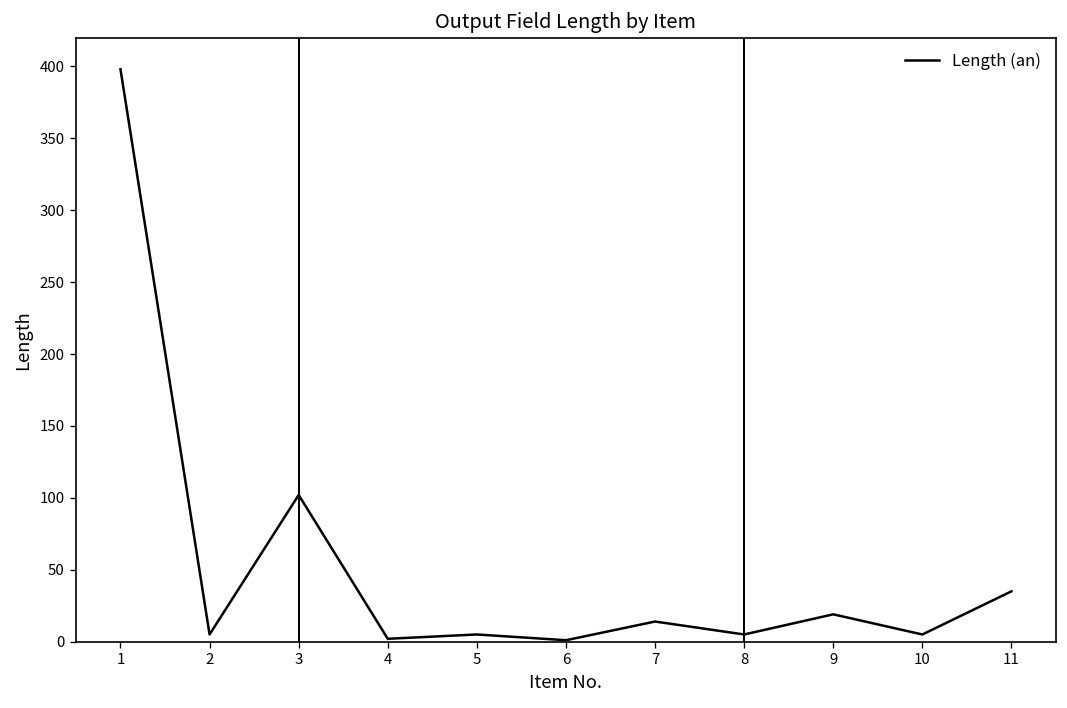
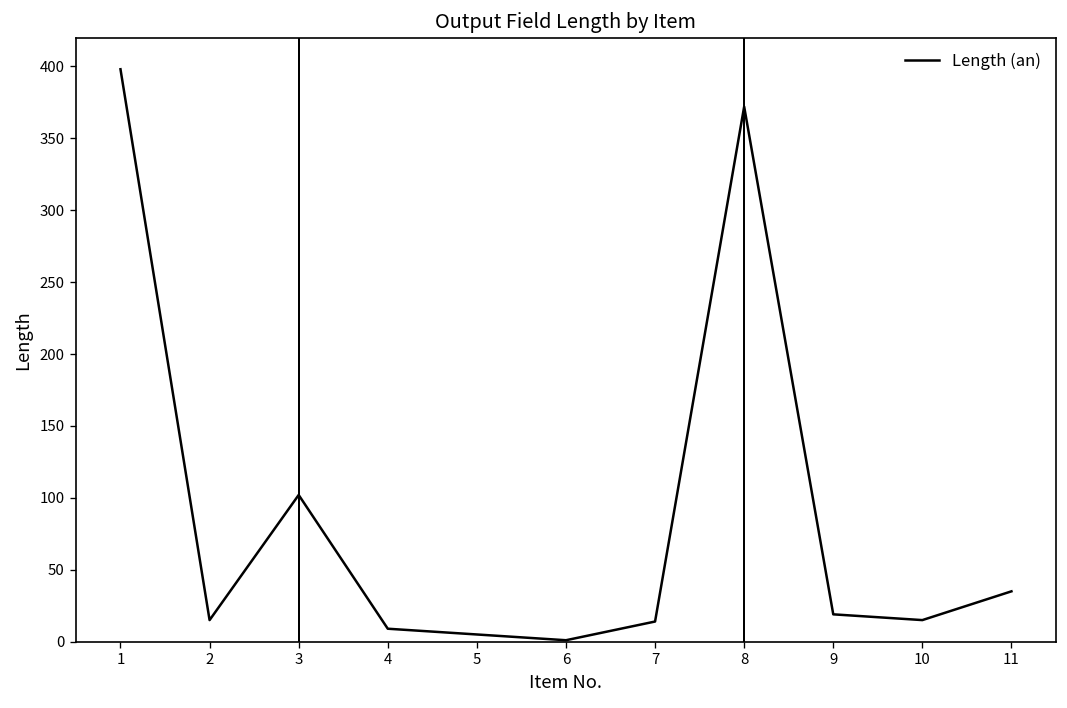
2: 5 -> 15
4: 2 -> 9
8: 5 -> 372
10: 5 -> 15
